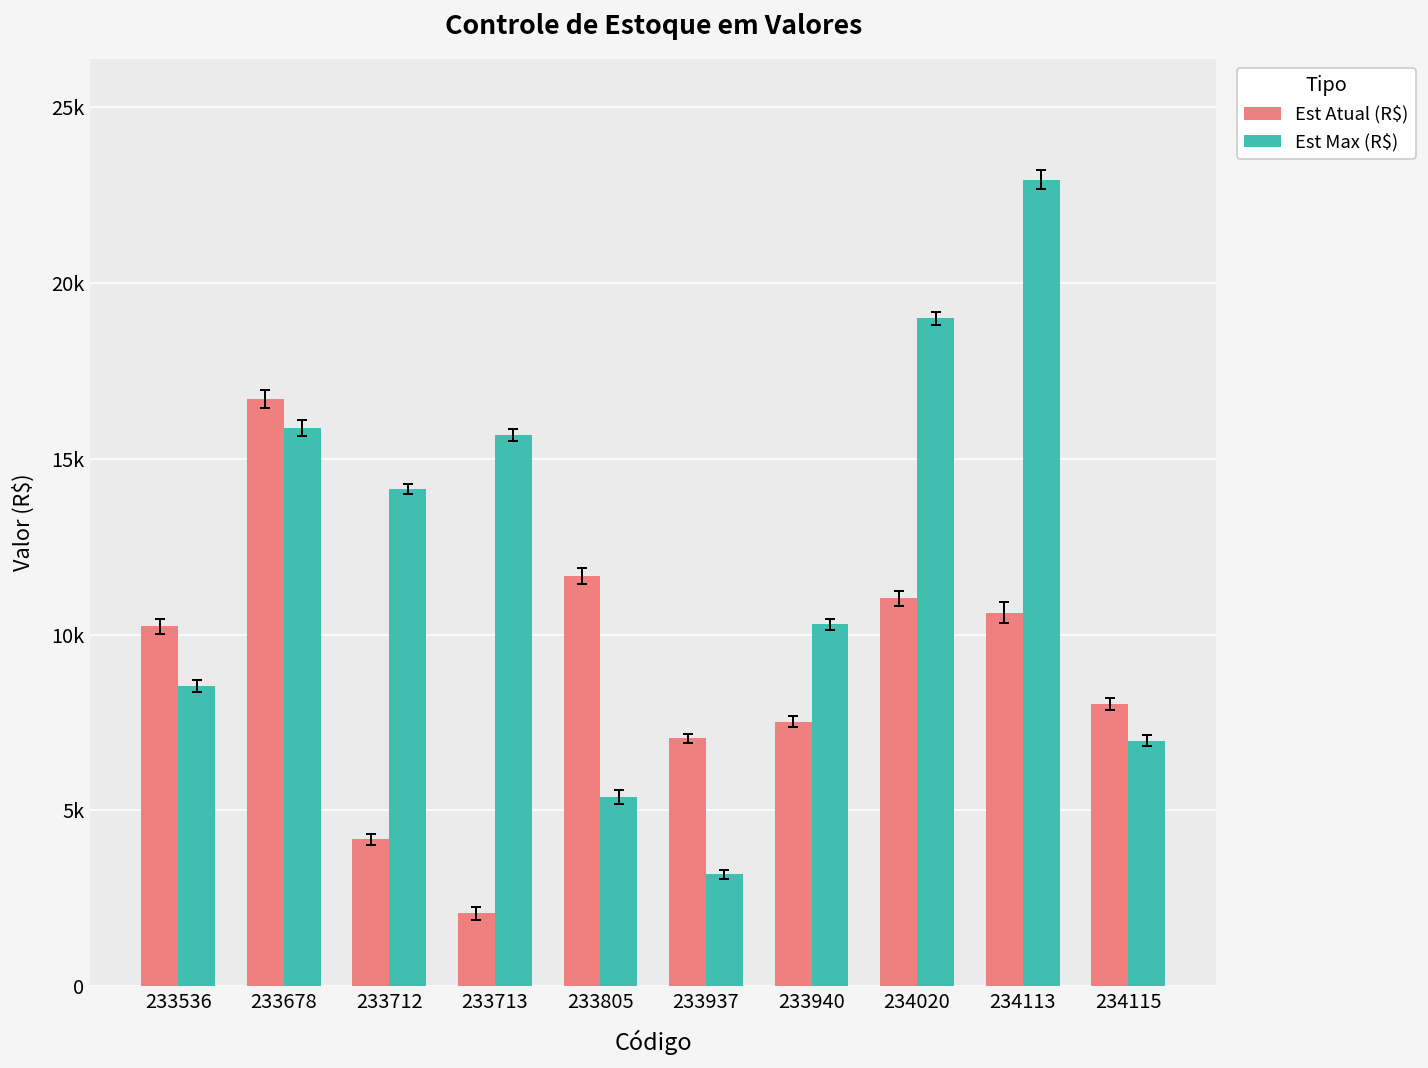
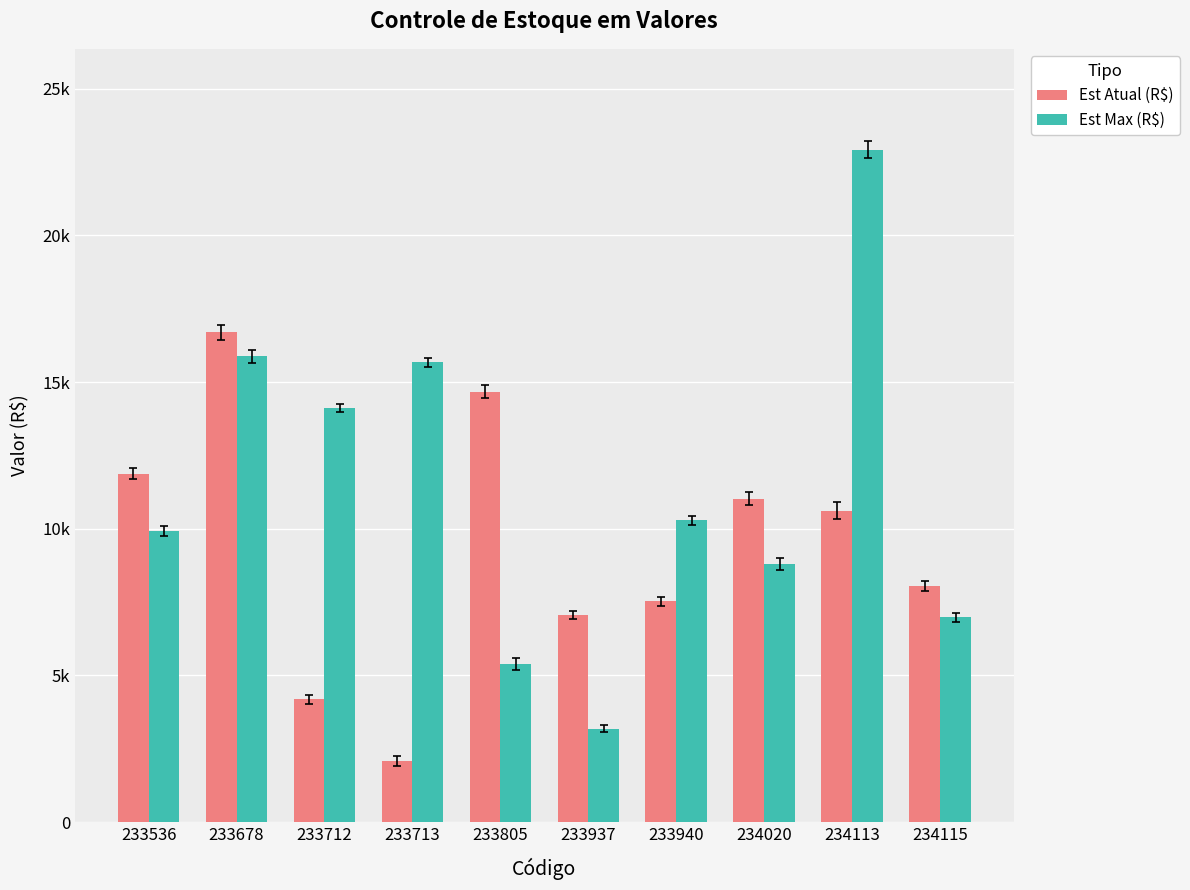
Est Atual (R$), 233536: 10200 -> 11900
Est Max (R$), 233536: 8500 -> 9900
Est Atual (R$), 233805: 11700 -> 14700
Est Max (R$), 234020: 19000 -> 8800
